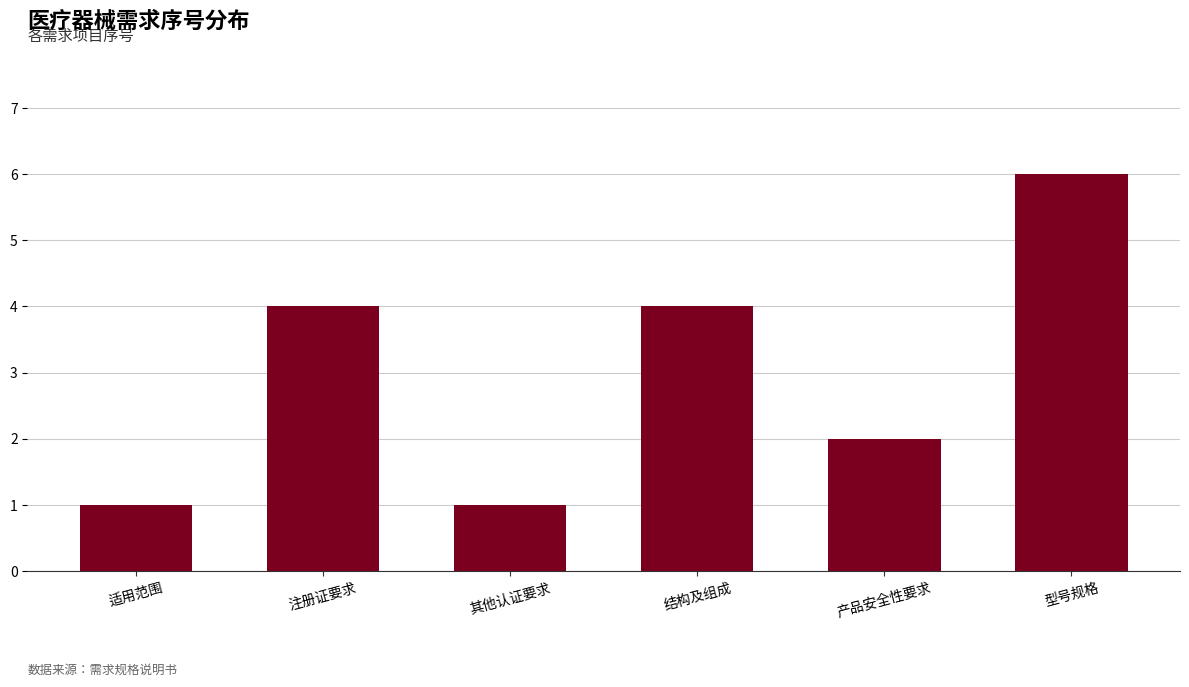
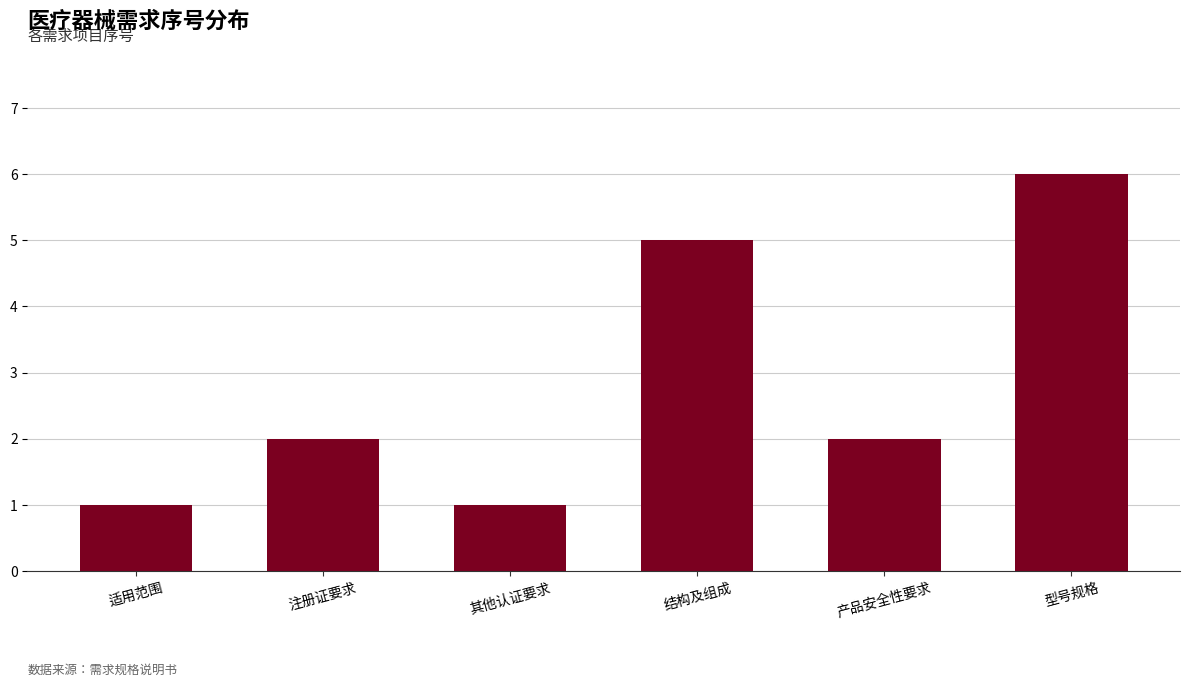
注册证要求: 4 -> 2
结构及组成: 4 -> 5
